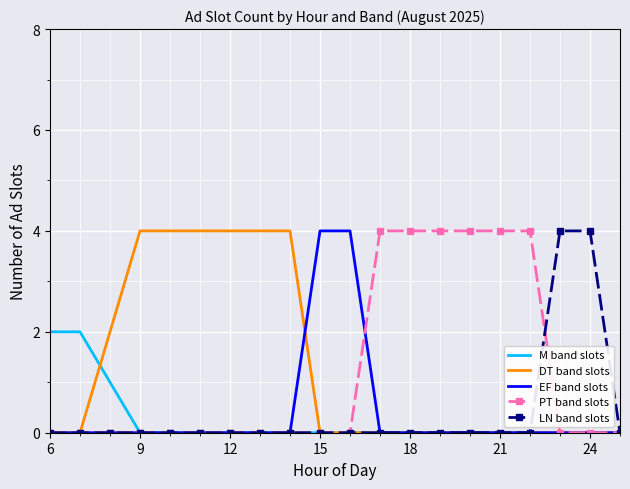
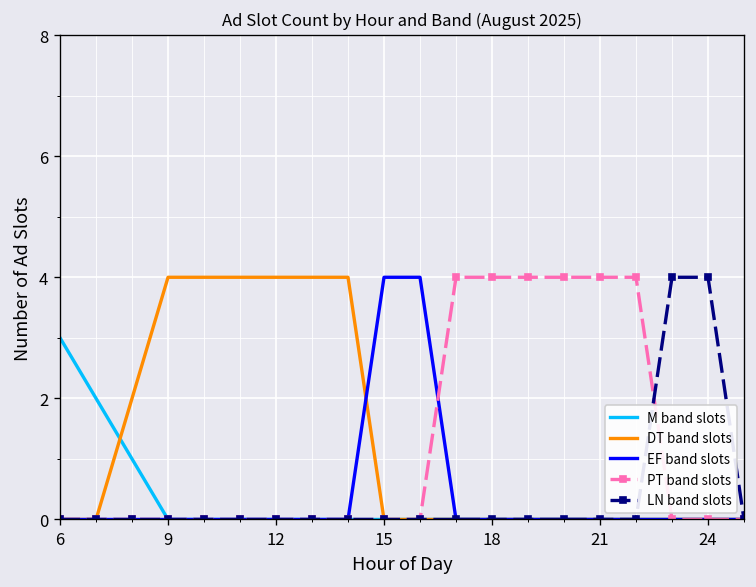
M band slots, 6: 2 -> 3
